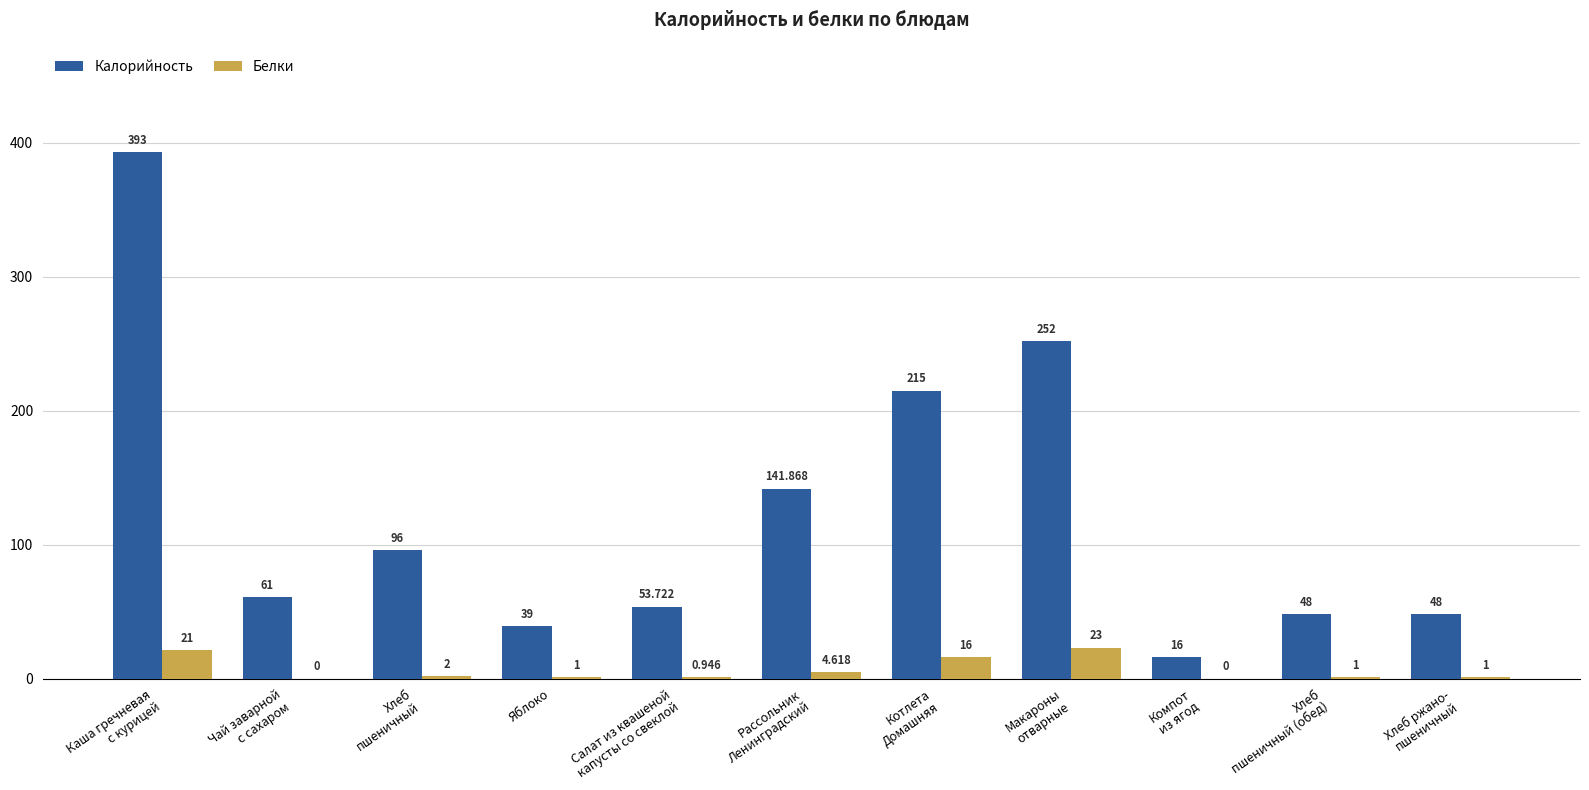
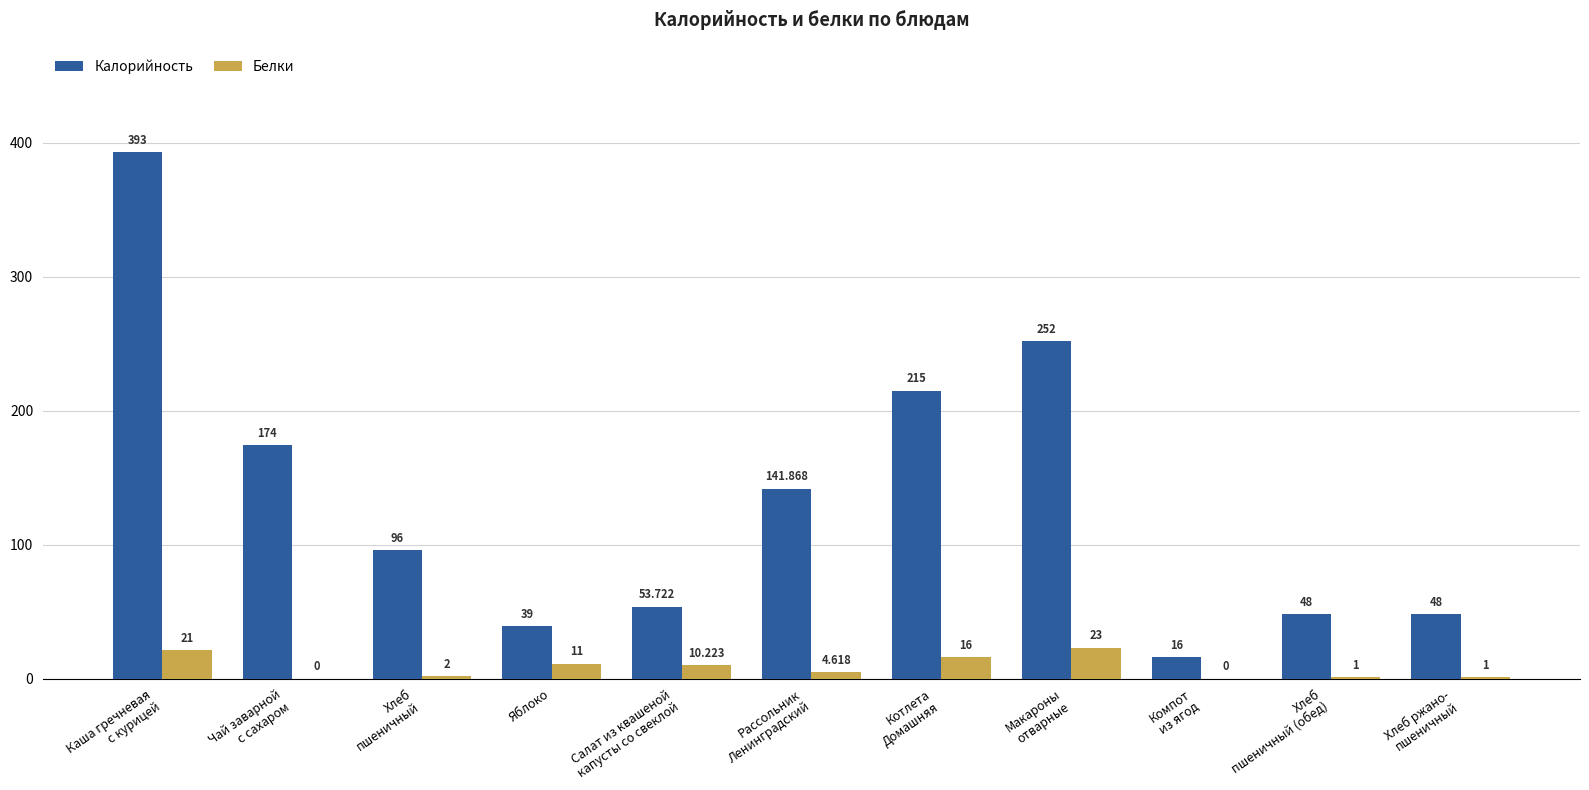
Калорийность, Чай заварной с сахаром: 61 -> 174
Белки, Яблоко: 1 -> 11
Белки, Салат из квашеной капусты со свеклой: 0.946 -> 10.223
